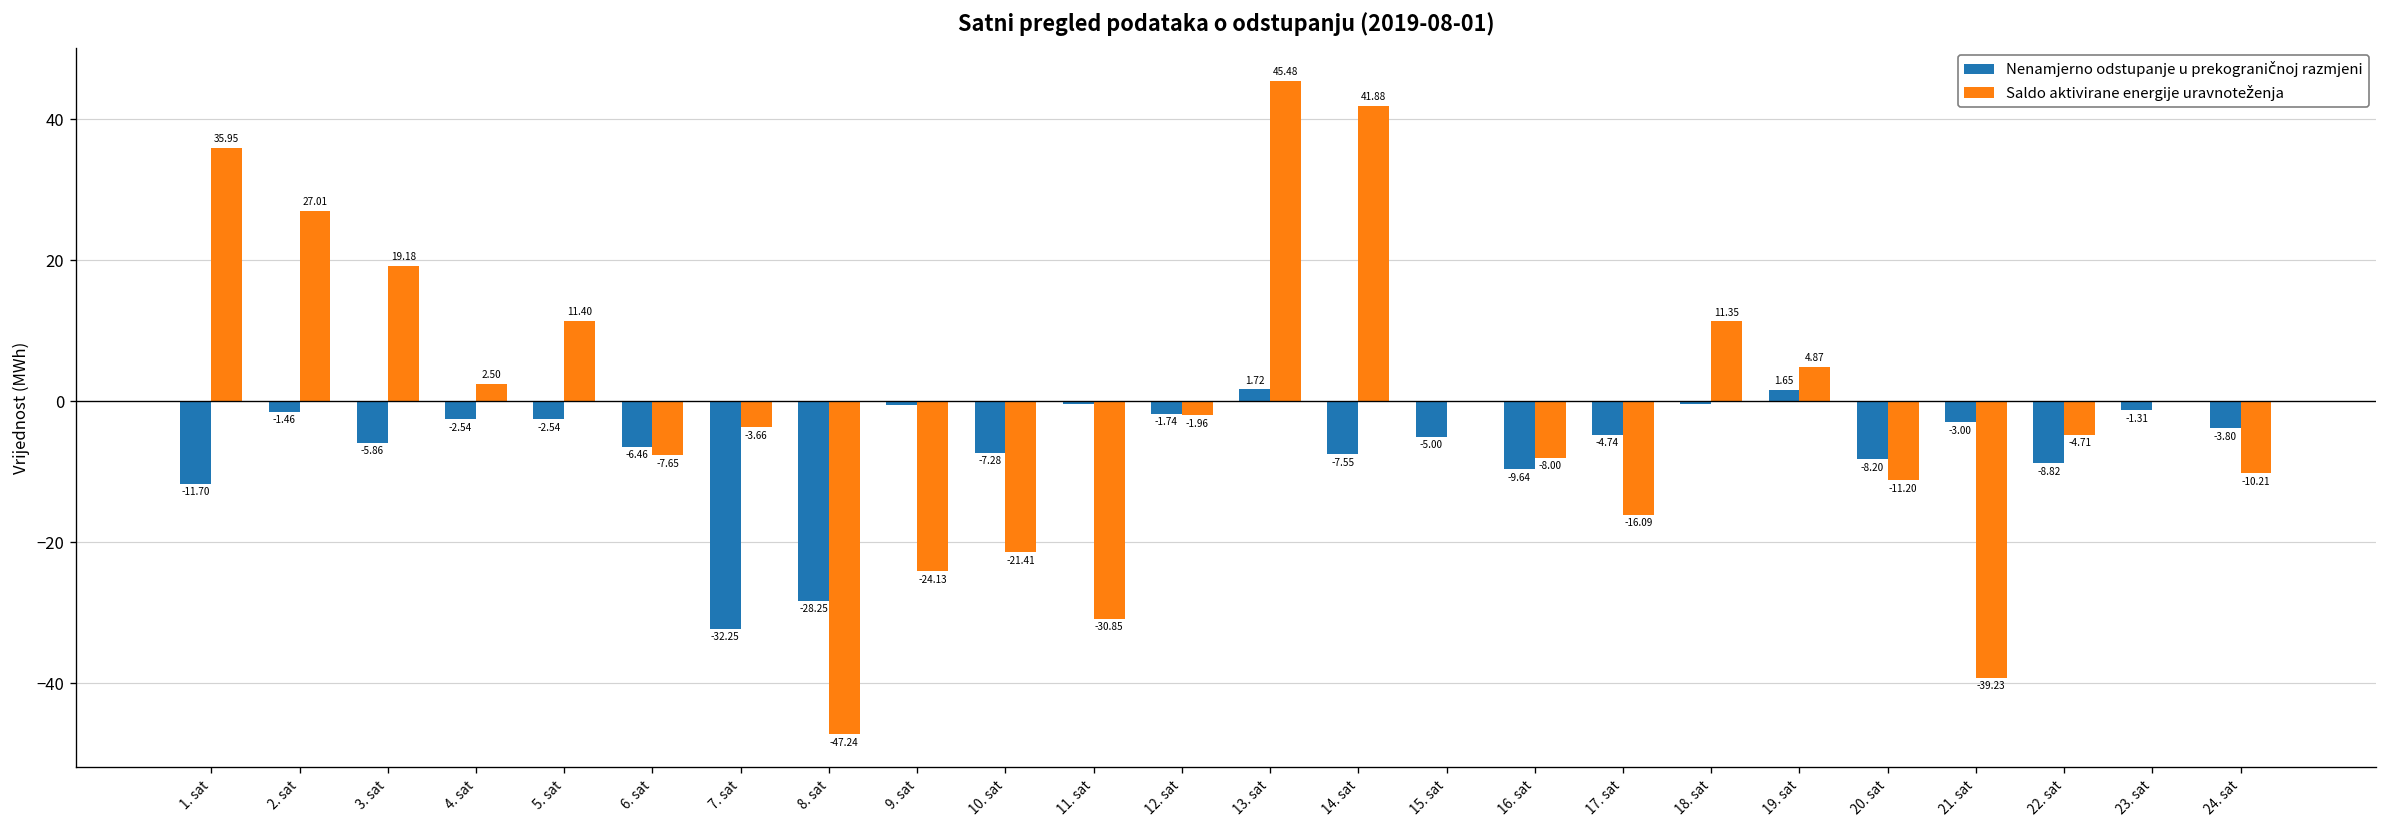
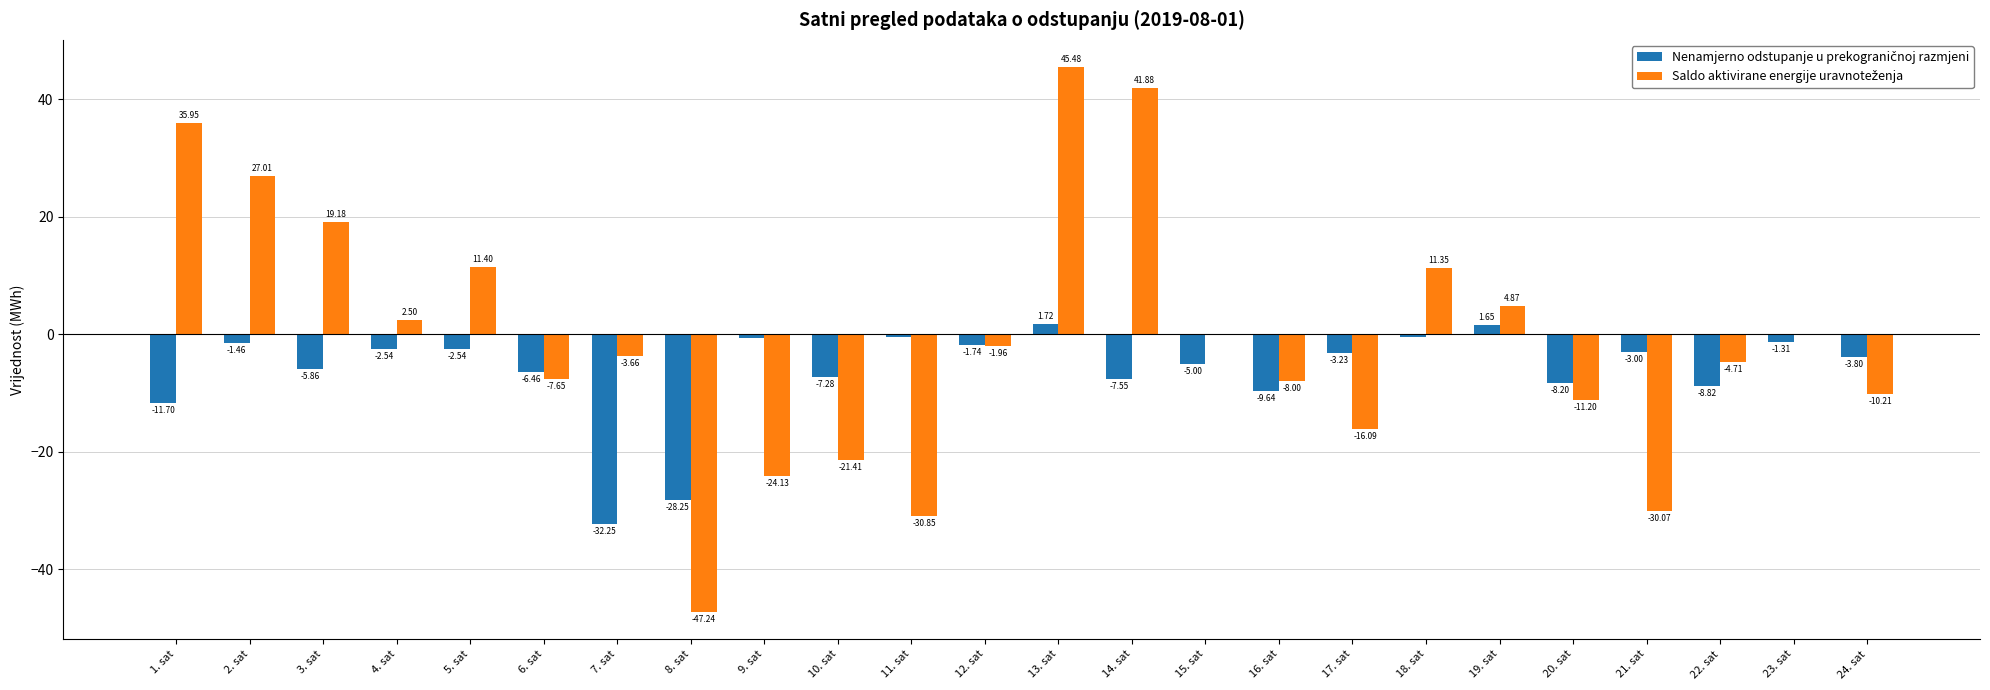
Nenamjerno odstupanje u prekograničnoj razmjeni, 17. sat: -4.74 -> -3.23
Saldo aktivirane energije uravnoteženja, 21. sat: -39.23 -> -30.07
